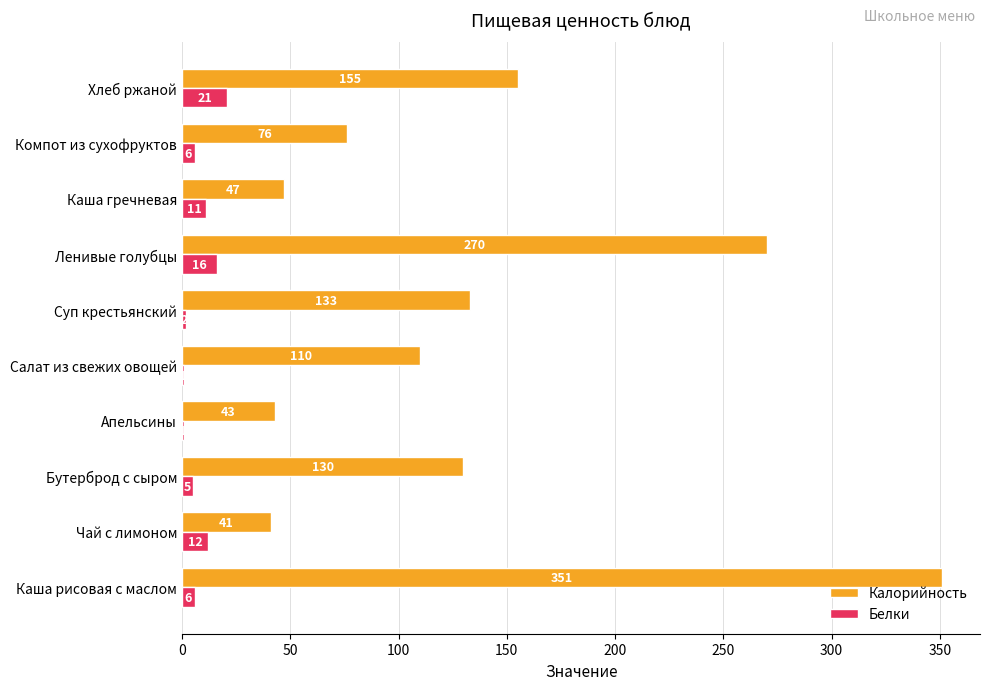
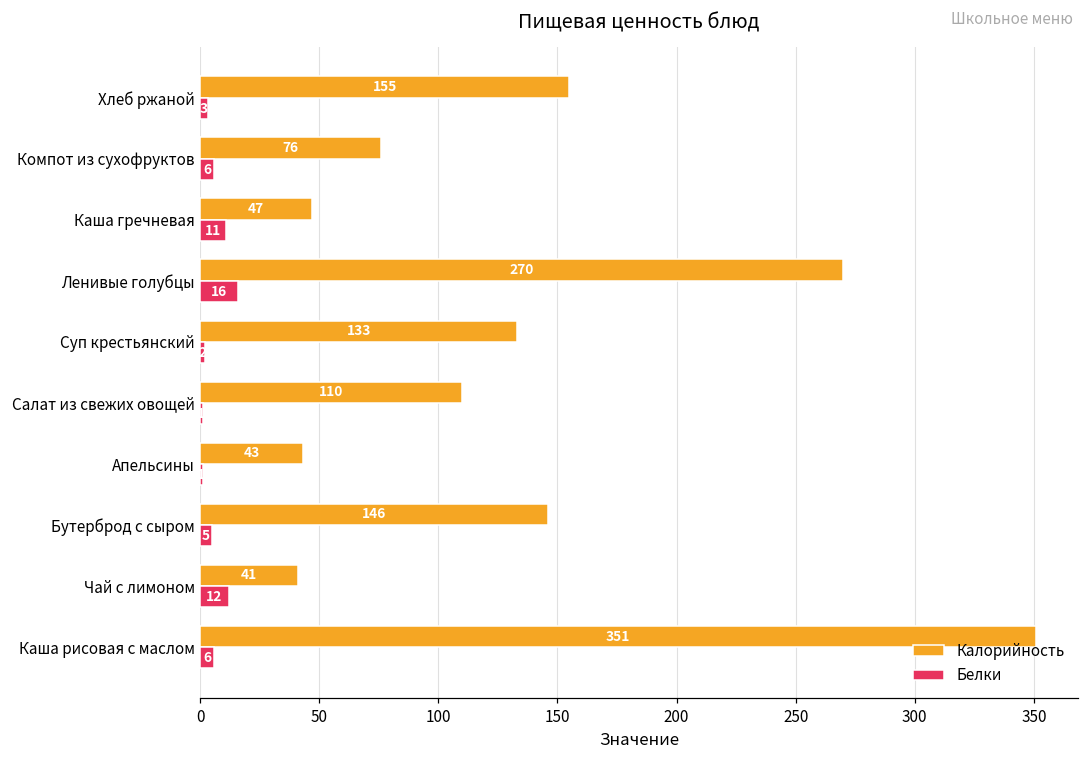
Белки, Хлеб ржаной: 21 -> 3
Калорийность, Бутерброд с сыром: 130 -> 146
